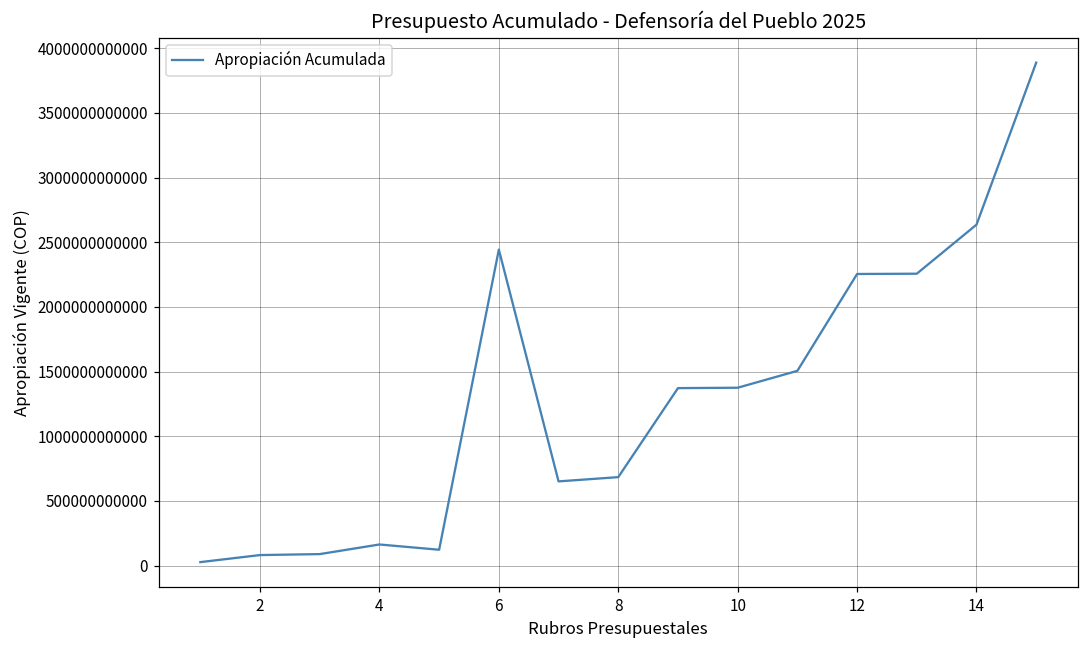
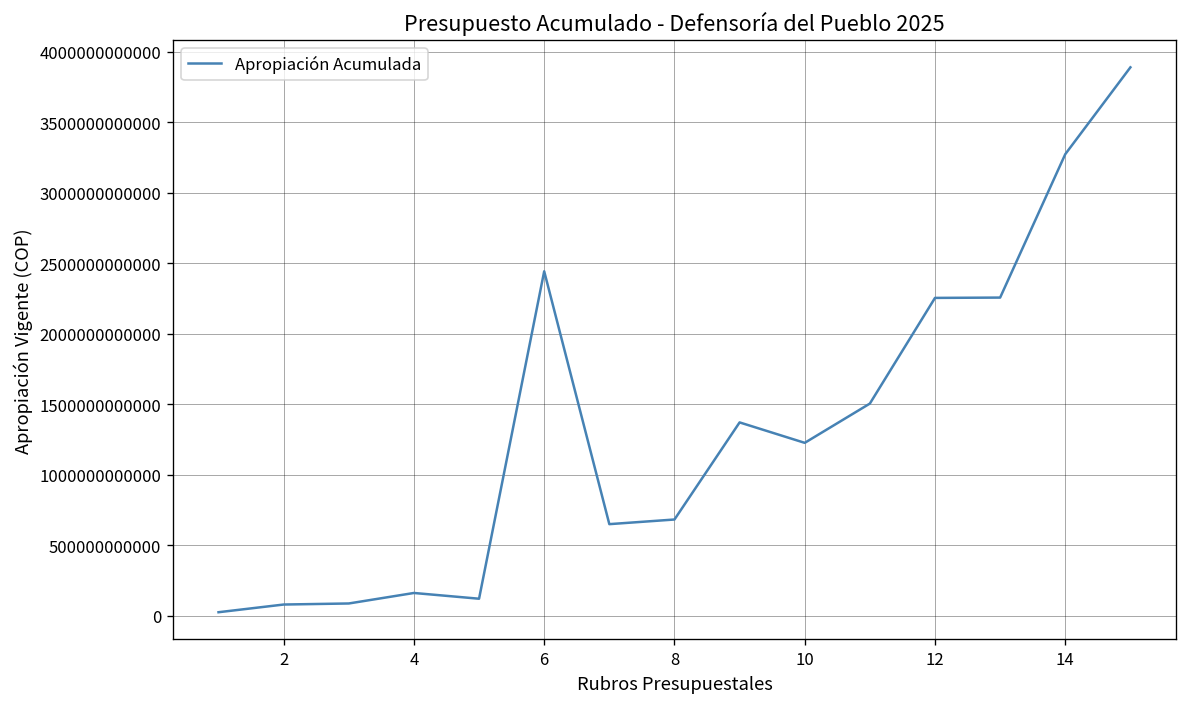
10: 1380000000000 -> 1230000000000
14: 2640000000000 -> 3270000000000
